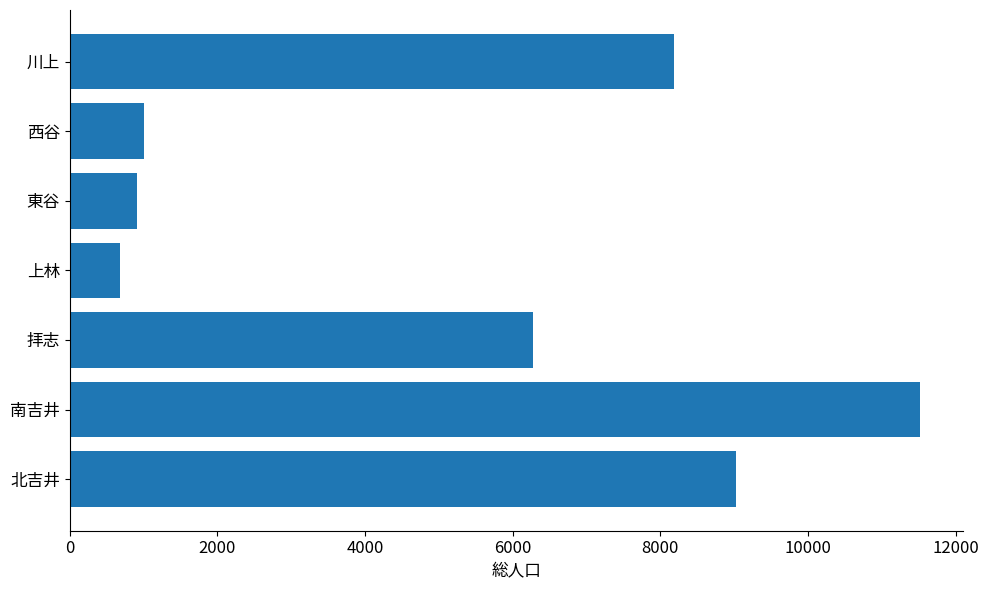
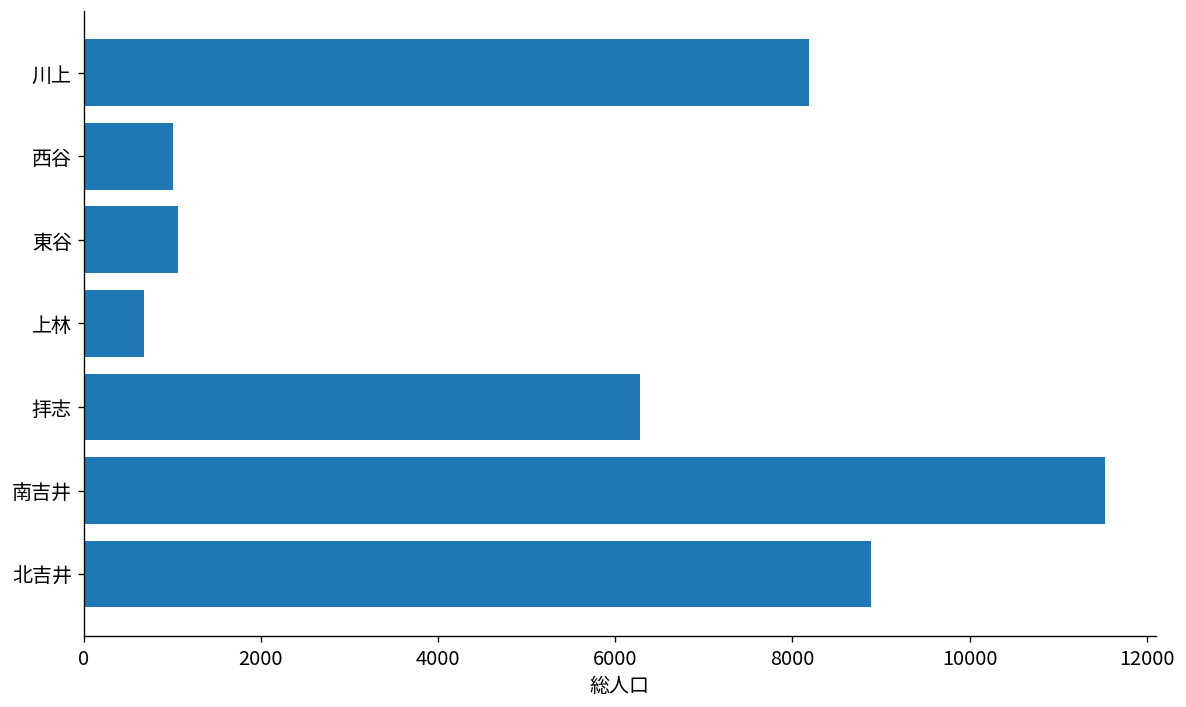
東谷: 900 -> 1100
北吉井: 9000 -> 8900
